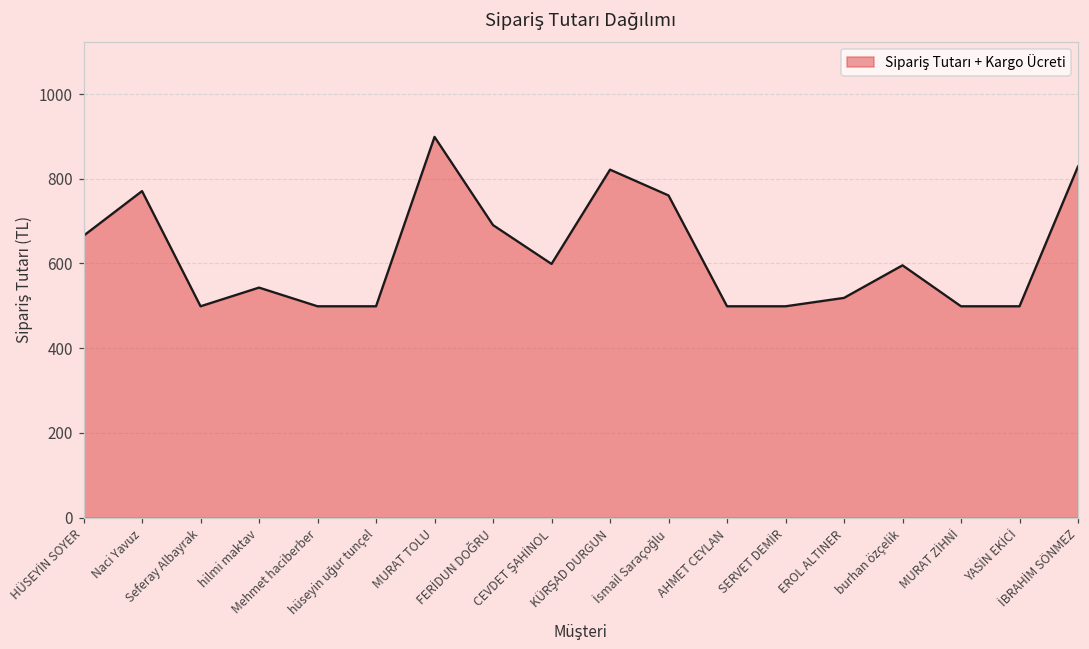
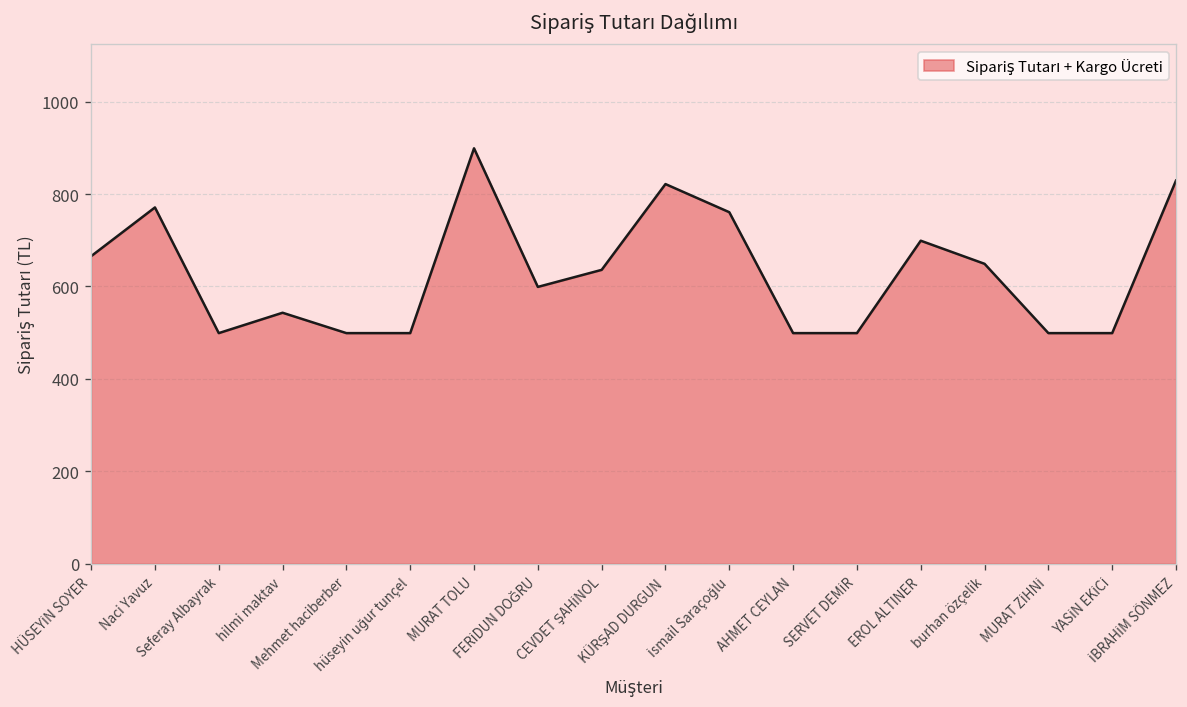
FERİDUN DOĞRU: 690 -> 600
CEVDET ŞAHİNOL: 600 -> 640
EROL ALTINER: 520 -> 700
burhan özçelik: 600 -> 650
